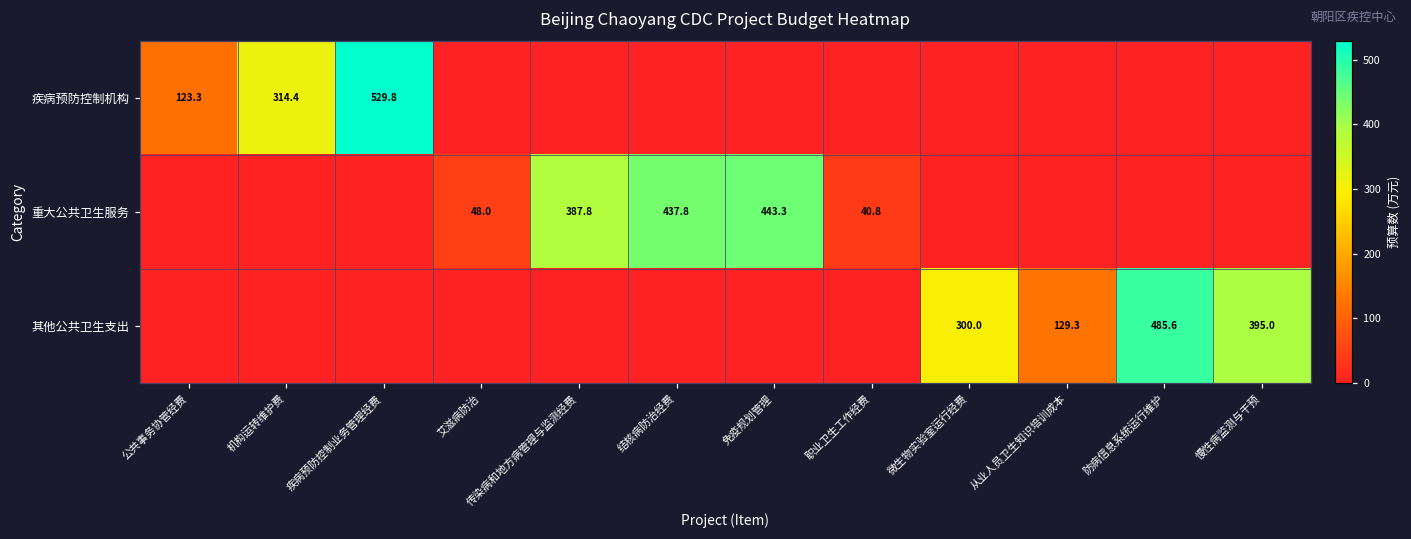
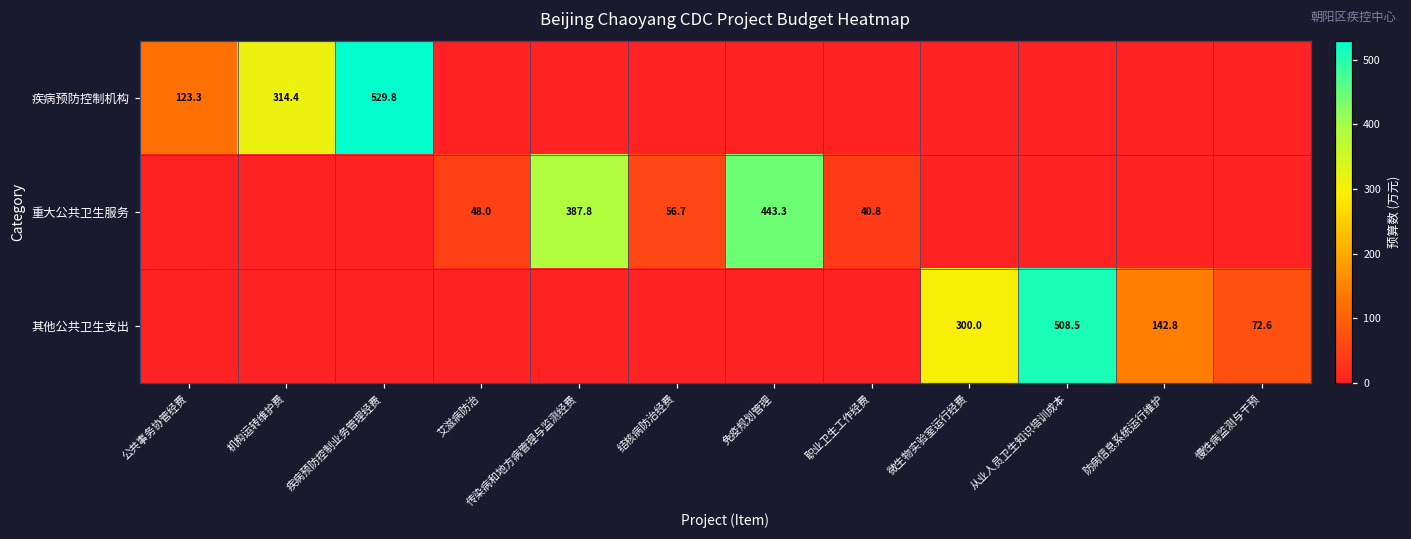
重大公共卫生服务, 结核病防治经费: 437.8 -> 56.7
其他公共卫生支出, 从业人员卫生知识培训成本: 129.3 -> 508.5
其他公共卫生支出, 防病信息系统运行维护: 485.6 -> 142.8
其他公共卫生支出, 慢性病监测与干预: 395.0 -> 72.6
